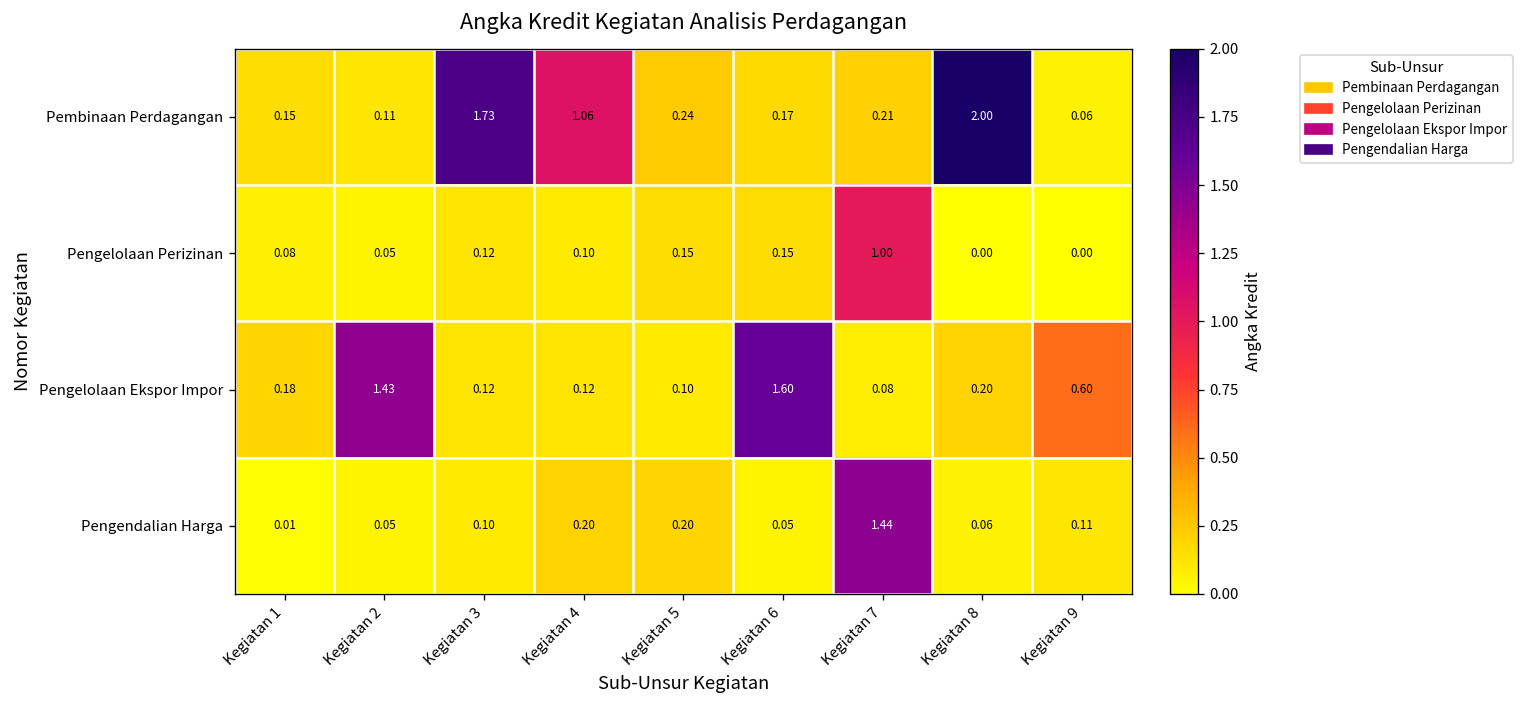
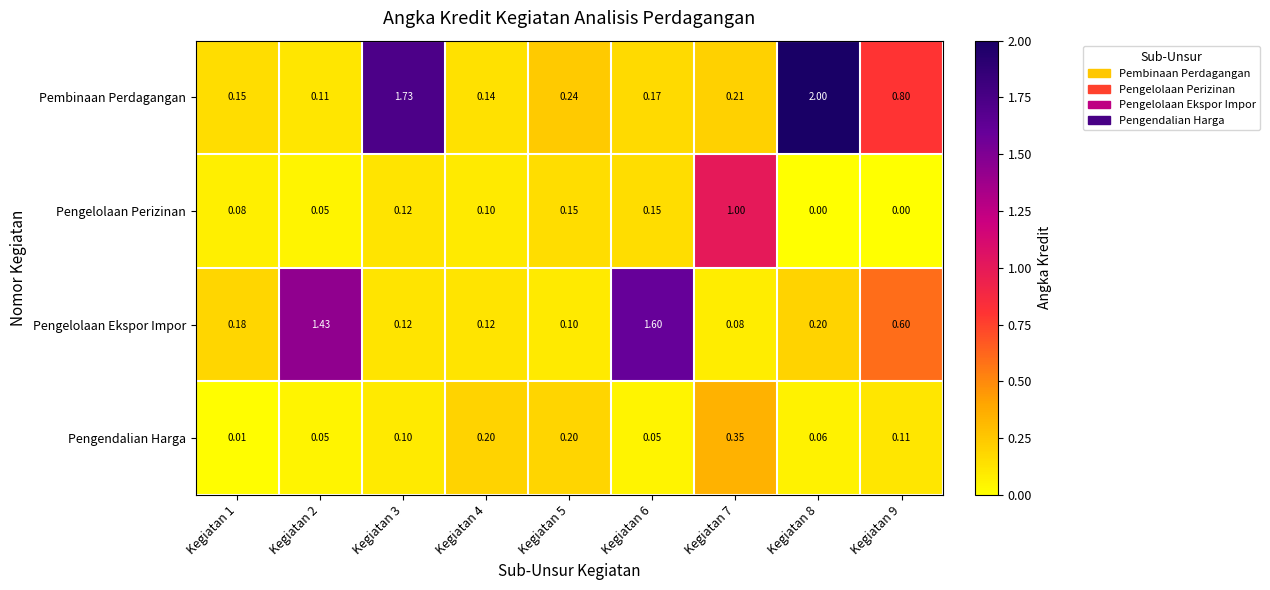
Pembinaan Perdagangan, Kegiatan 4: 1.06 -> 0.14
Pembinaan Perdagangan, Kegiatan 9: 0.06 -> 0.80
Pengendalian Harga, Kegiatan 7: 1.44 -> 0.35
